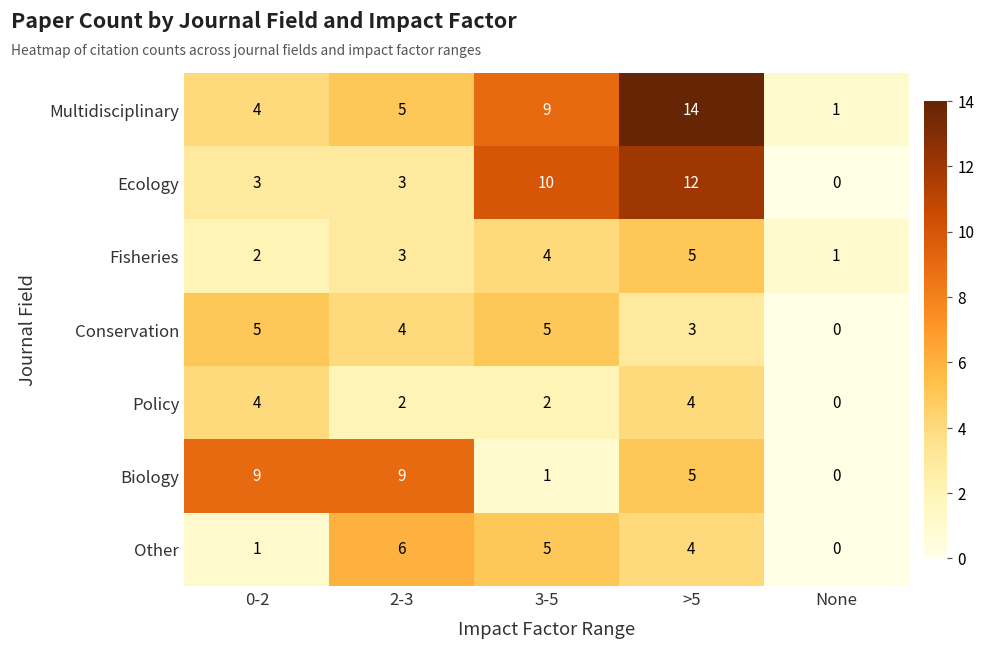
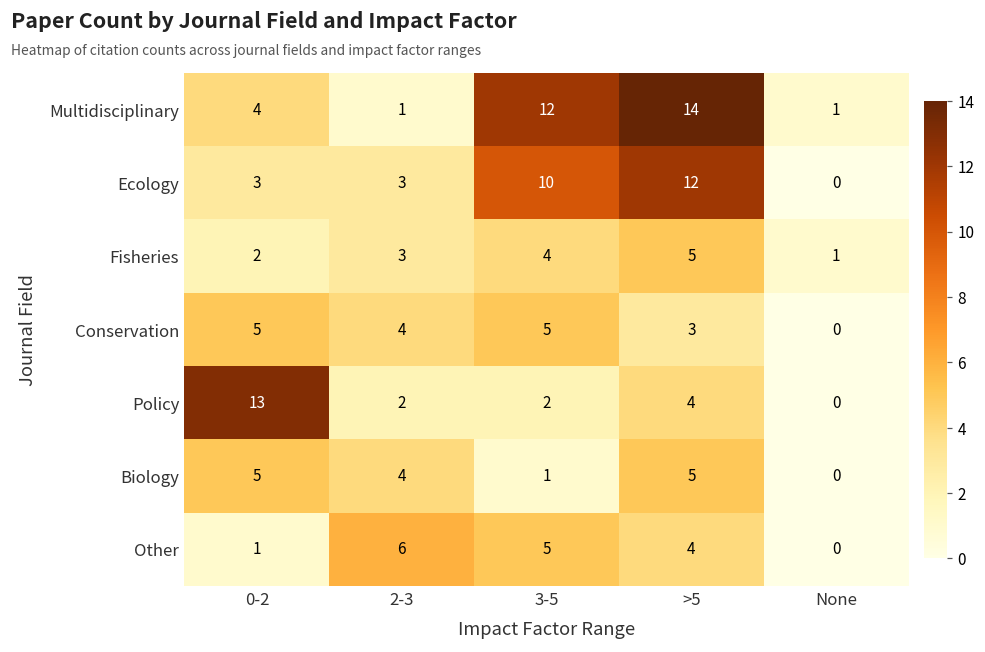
Multidisciplinary, 2-3: 5 -> 1
Multidisciplinary, 3-5: 9 -> 12
Policy, 0-2: 4 -> 13
Biology, 0-2: 9 -> 5
Biology, 2-3: 9 -> 4
